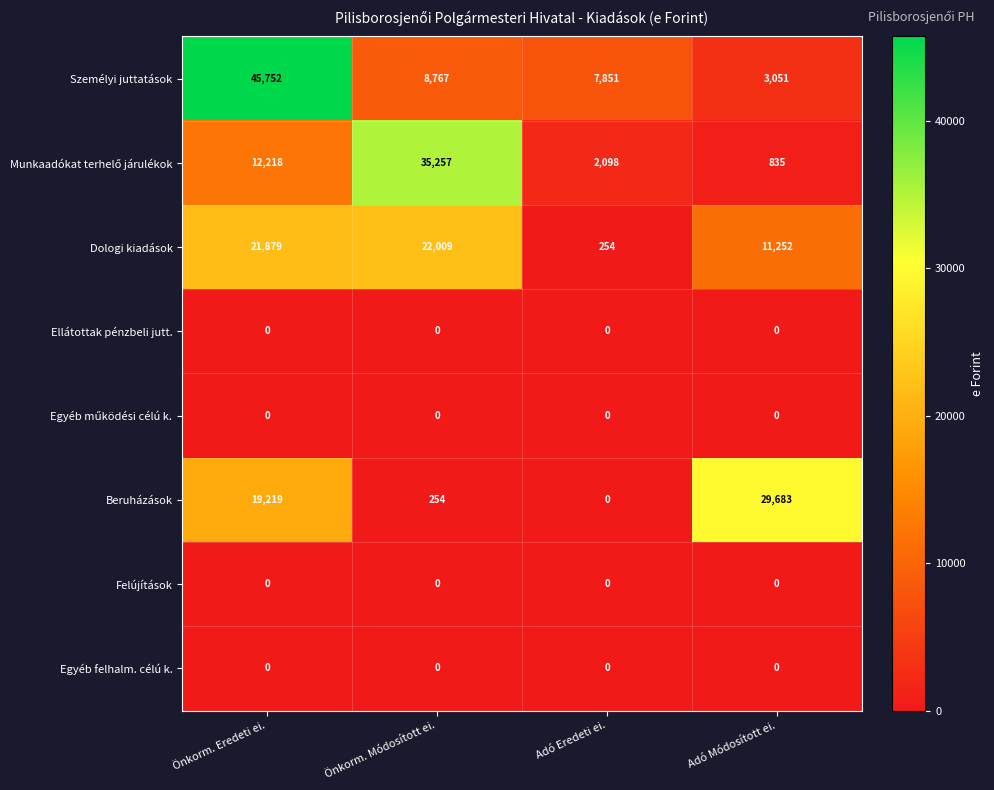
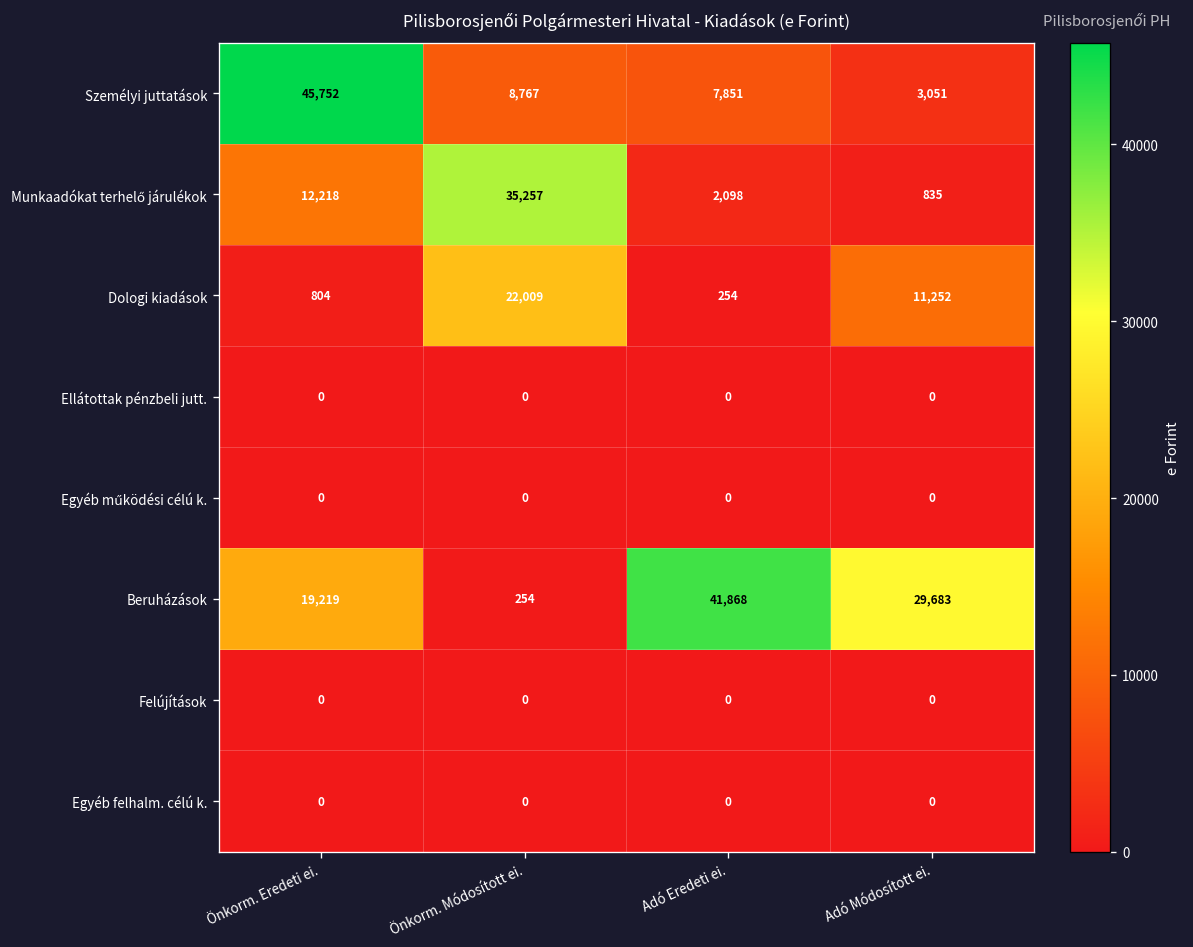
Dologi kiadások, Önkorm. Eredeti ei.: 21,879 -> 804
Beruházások, Adó Eredeti ei.: 0 -> 41,868
